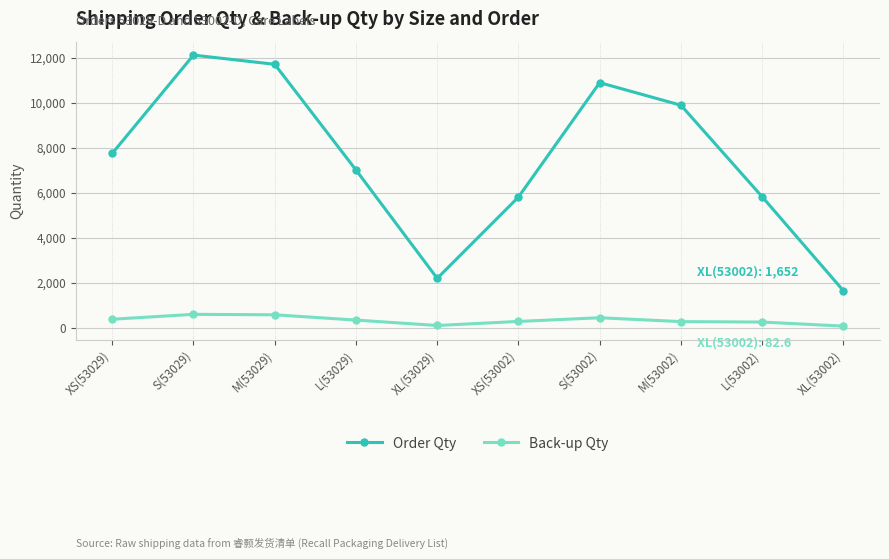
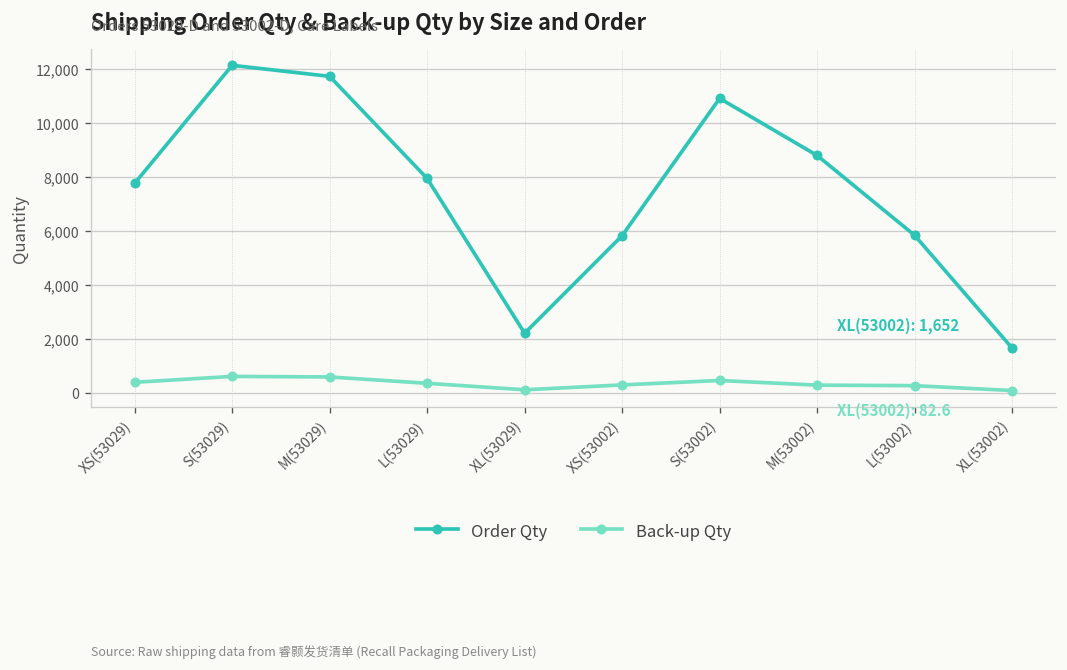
Order Qty, L(53029): 7,000 -> 7,900
Order Qty, M(53002): 9,900 -> 8,800
